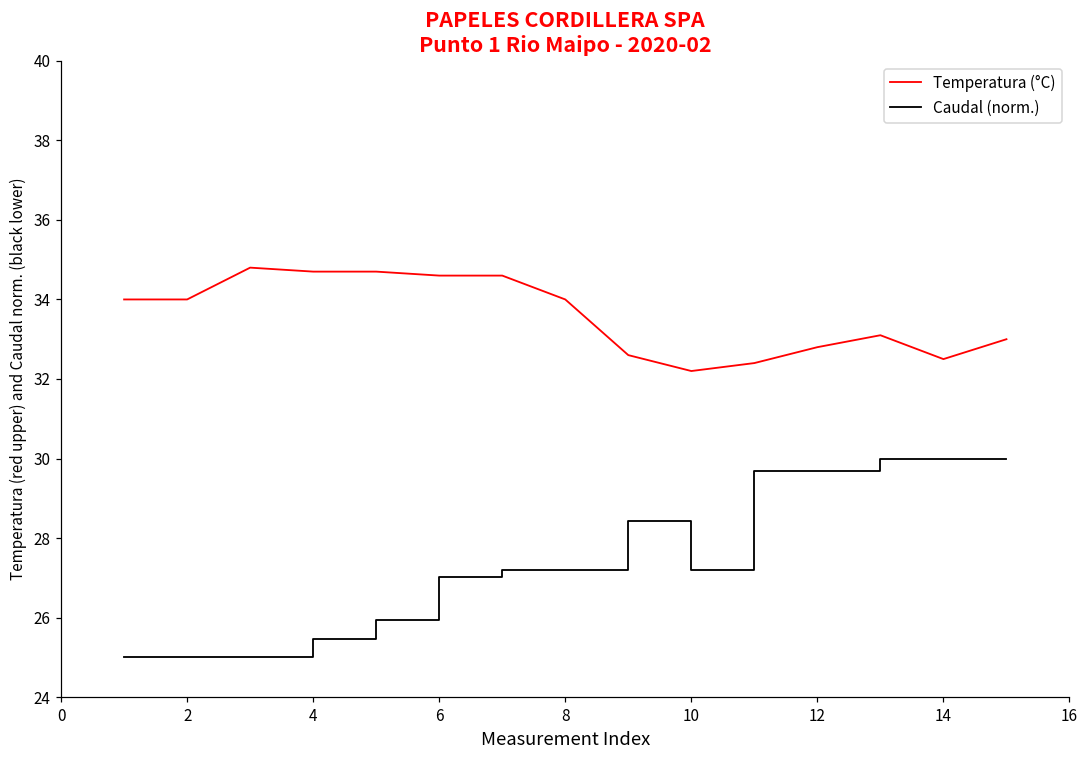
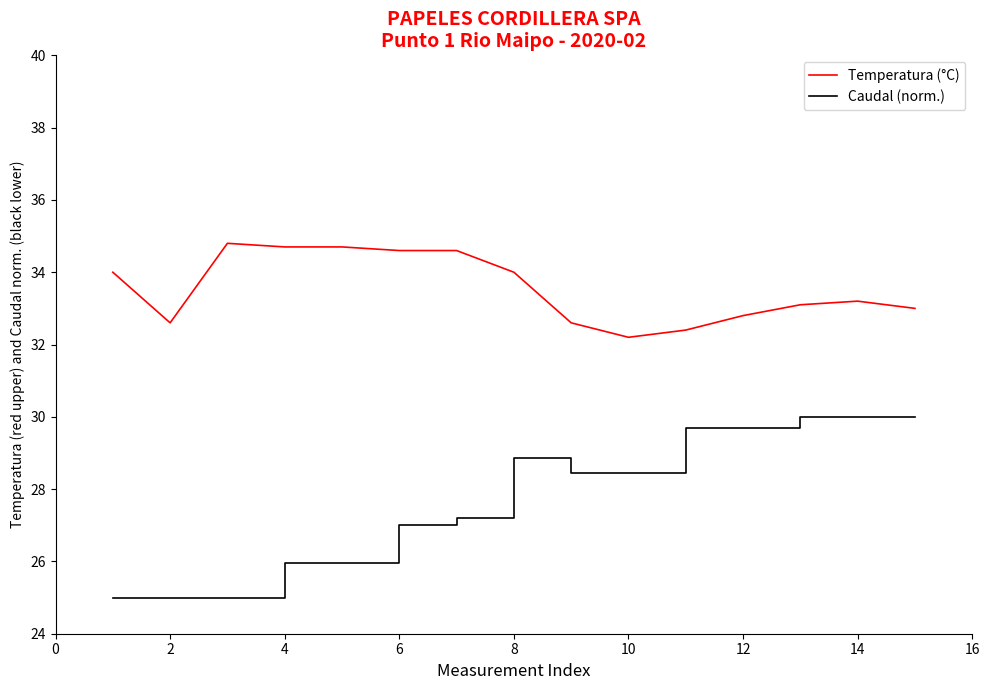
Temperatura (°C), 2: 34.0 -> 32.6
Caudal (norm.), 4: 25.5 -> 25.9
Caudal (norm.), 8: 27.2 -> 28.8
Caudal (norm.), 10: 27.2 -> 28.4
Temperatura (°C), 14: 32.5 -> 33.2
